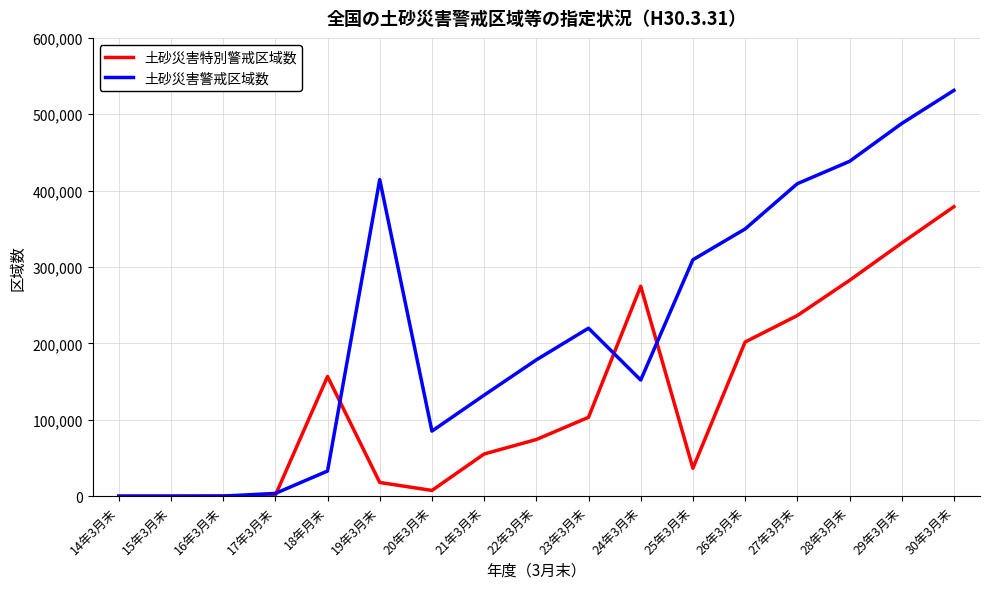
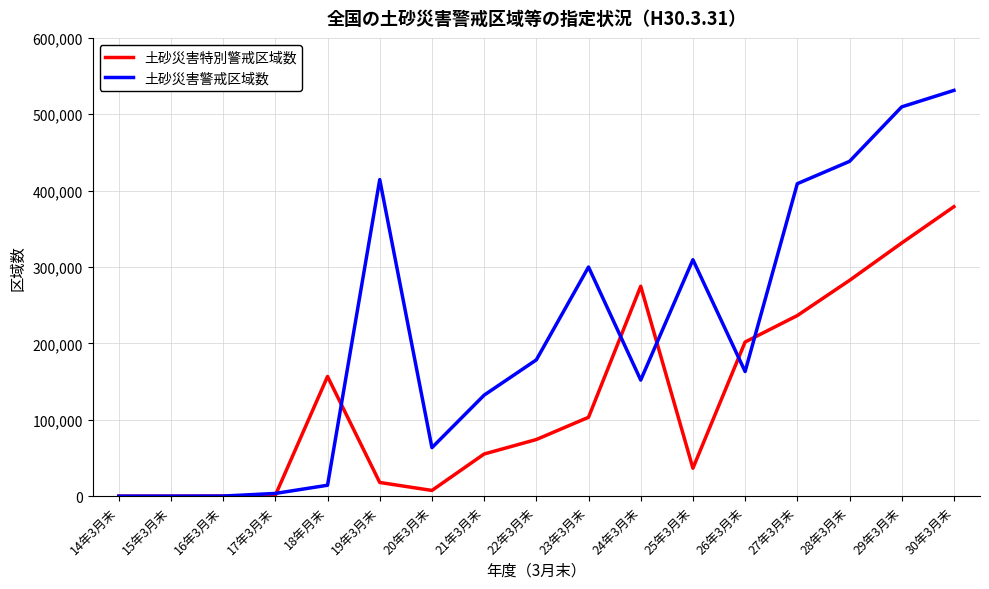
土砂災害警戒区域数, 18年月末: 30,000 -> 10,000
土砂災害警戒区域数, 20年3月末: 90,000 -> 60,000
土砂災害警戒区域数, 23年3月末: 220,000 -> 300,000
土砂災害警戒区域数, 26年3月末: 350,000 -> 160,000
土砂災害警戒区域数, 29年3月末: 490,000 -> 510,000
